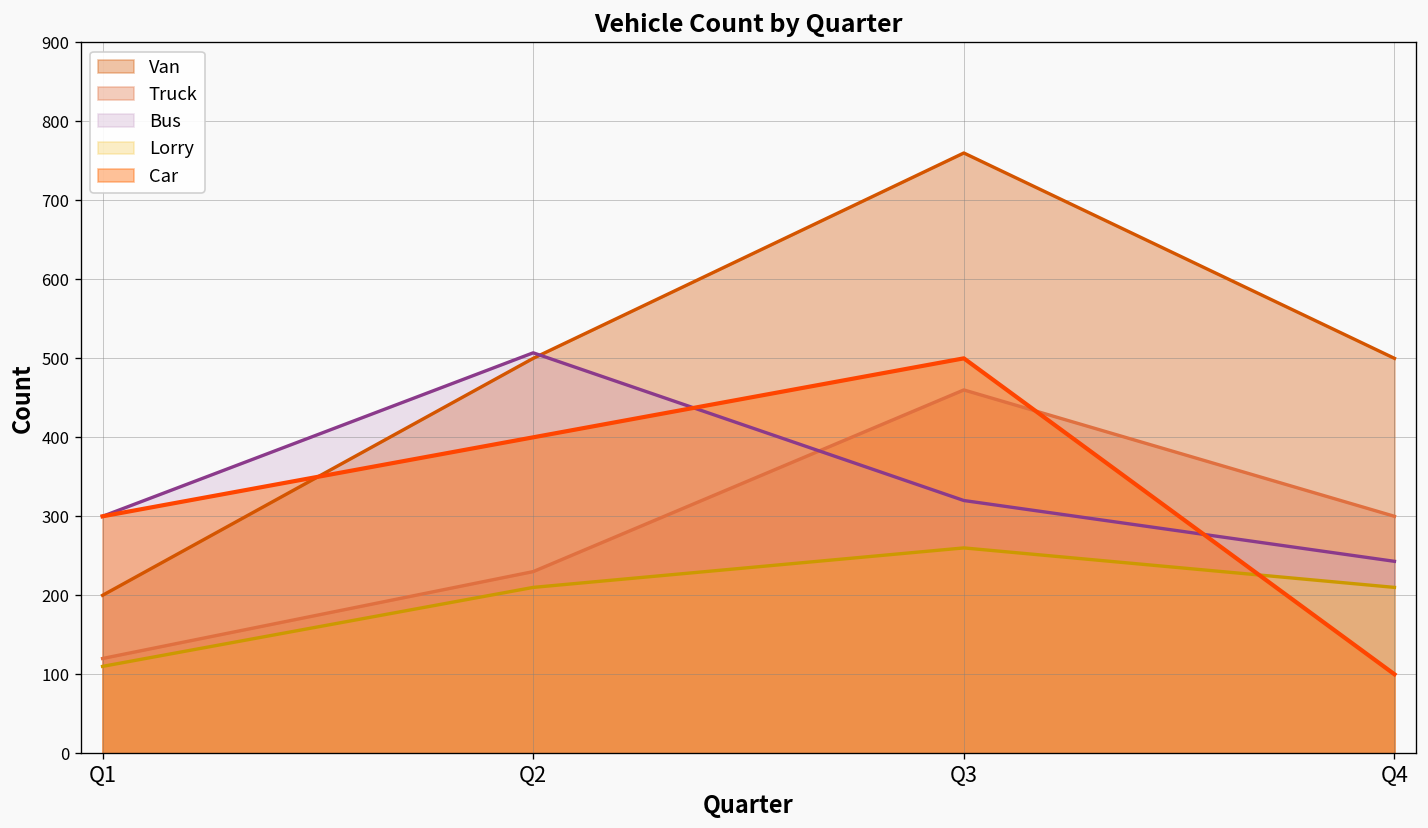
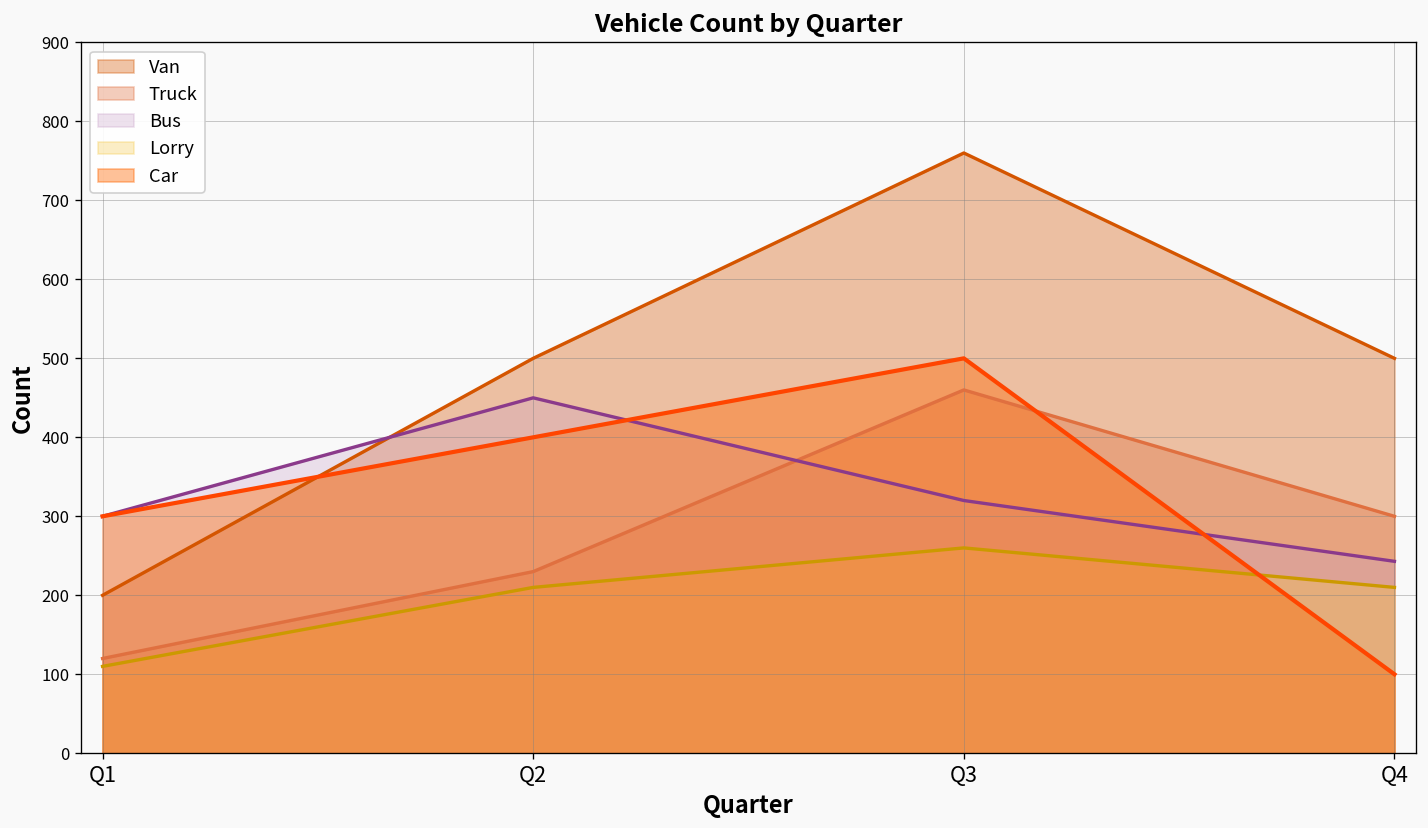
Bus, Q2: 510 -> 450
